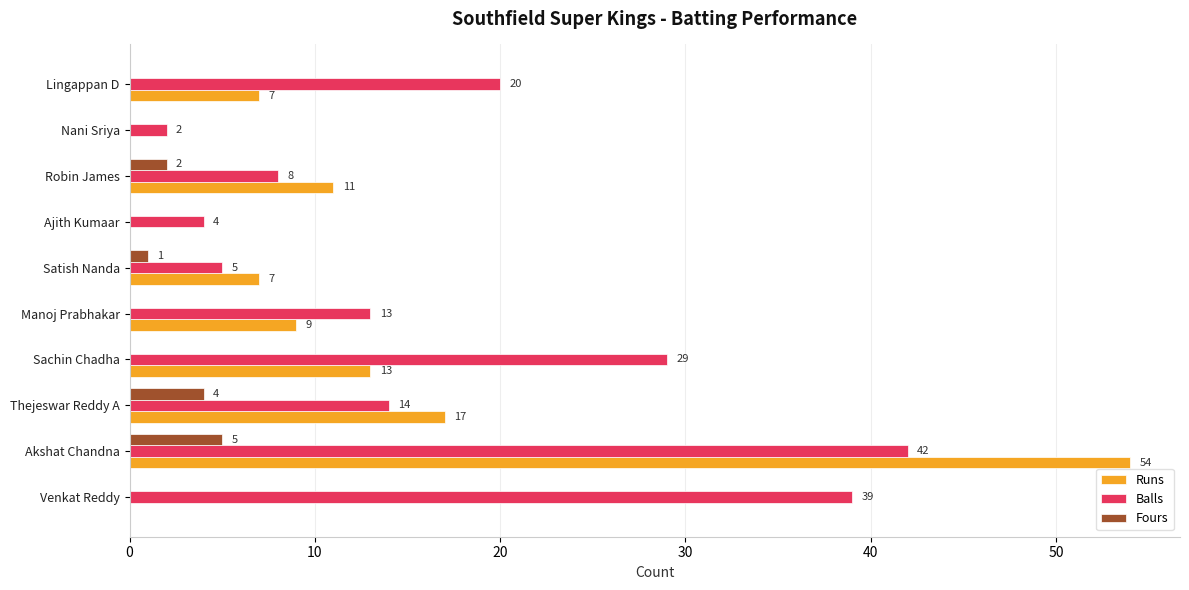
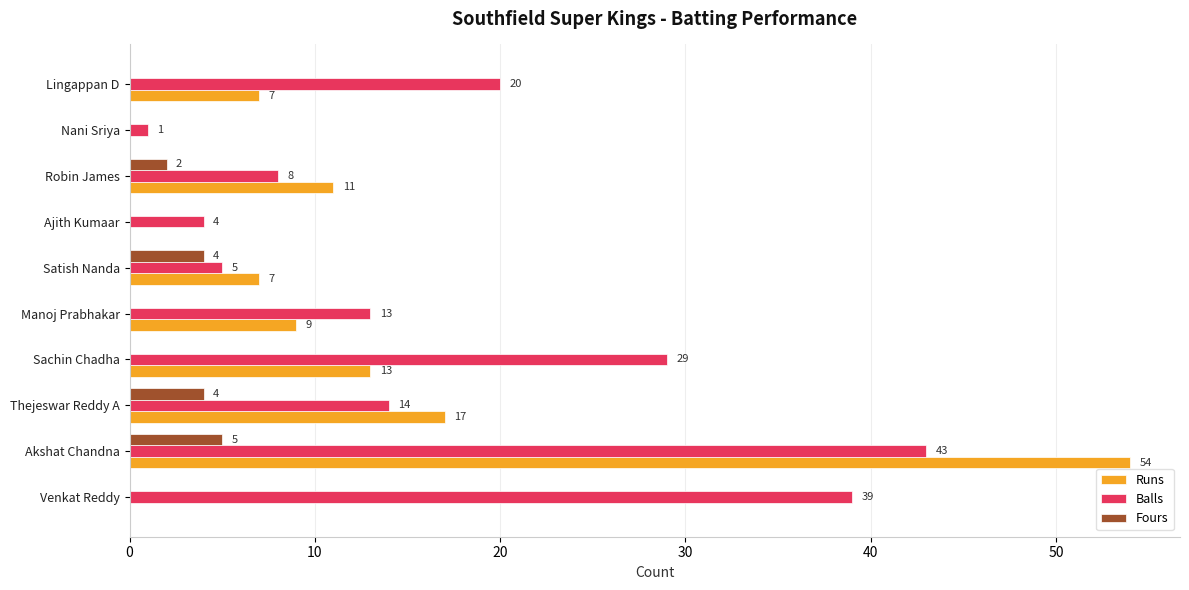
Balls, Nani Sriya: 2 -> 1
Fours, Satish Nanda: 1 -> 4
Balls, Akshat Chandna: 42 -> 43
